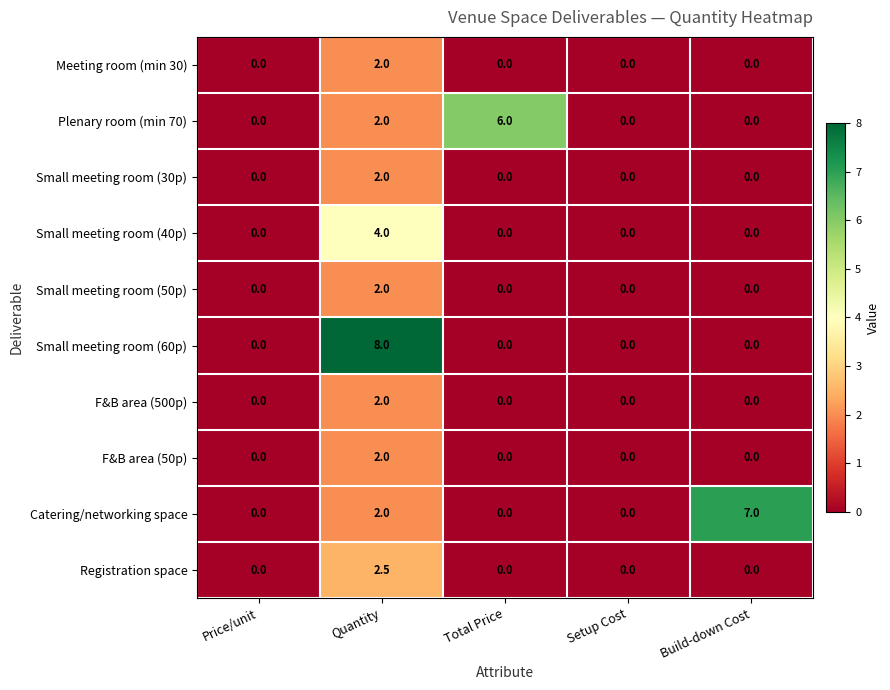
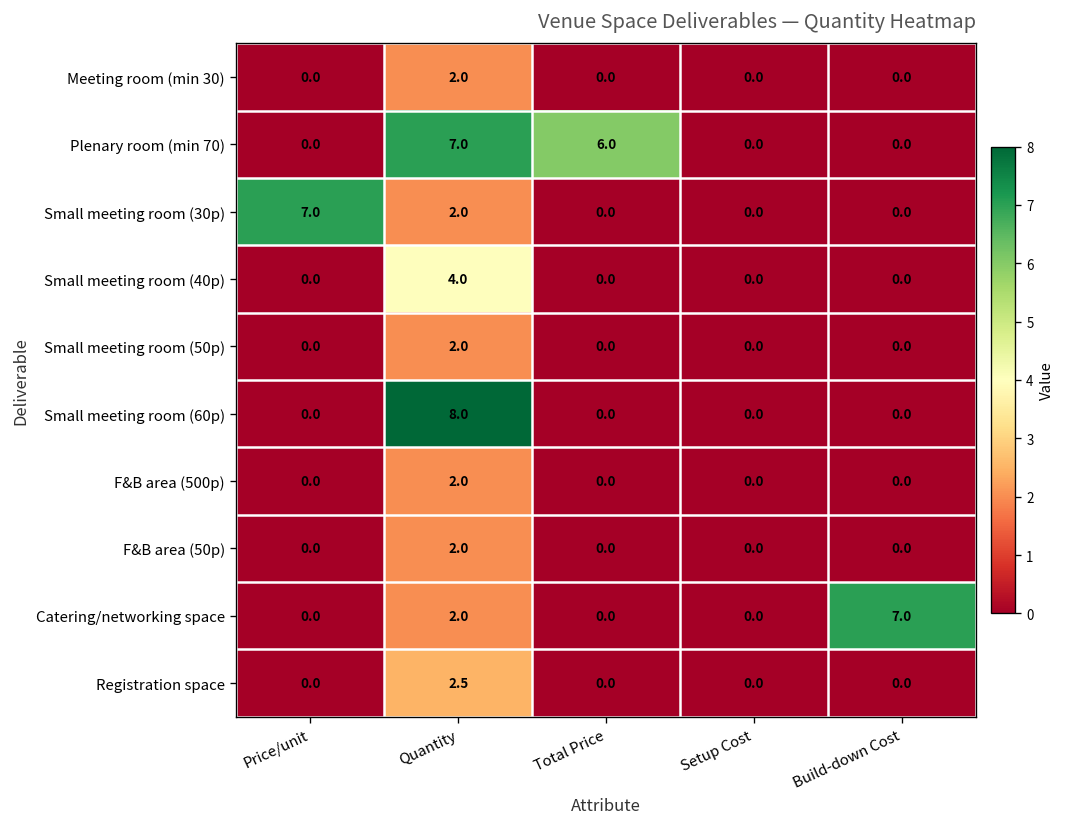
Plenary room (min 70), Quantity: 2.0 -> 7.0
Small meeting room (30p), Price/unit: 0.0 -> 7.0
